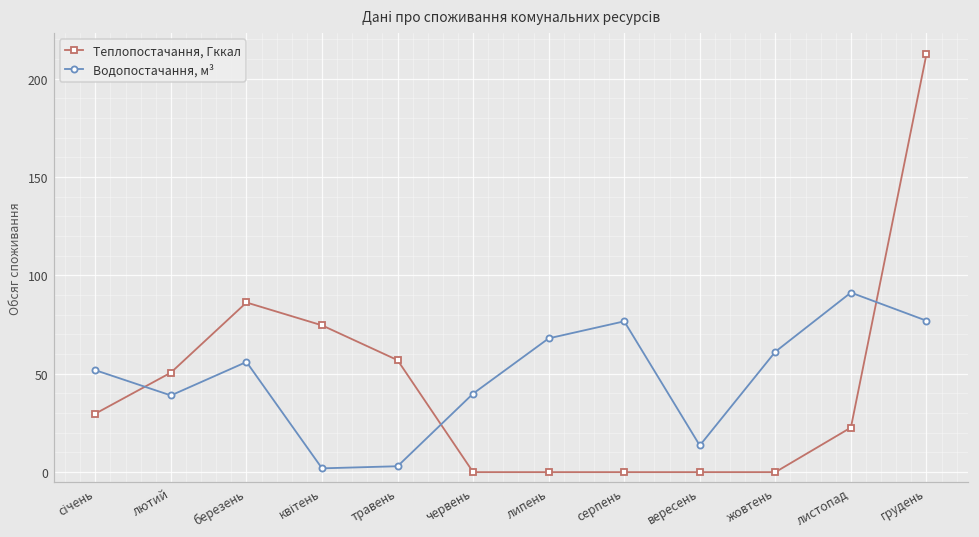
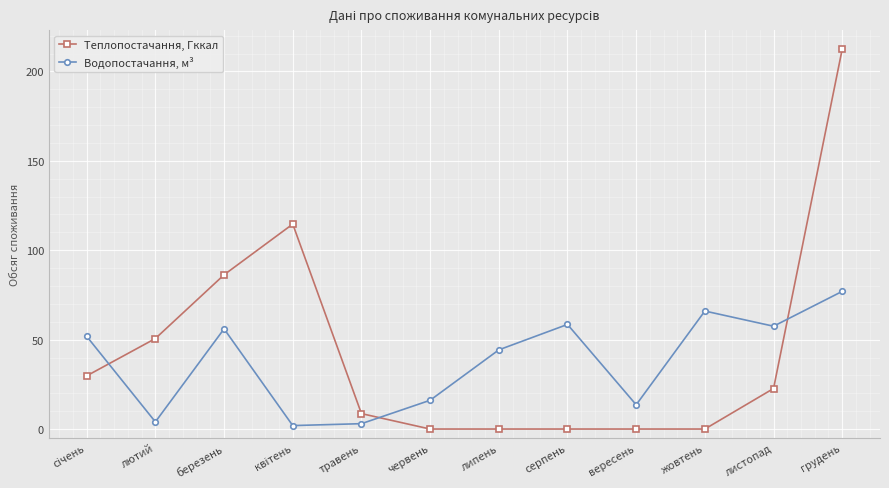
Водопостачання, м³, лютий: 39 -> 4
Теплопостачання, Гккал, квітень: 75 -> 115
Теплопостачання, Гккал, травень: 57 -> 9
Водопостачання, м³, червень: 40 -> 16
Водопостачання, м³, липень: 68 -> 44
Водопостачання, м³, серпень: 77 -> 59
Водопостачання, м³, жовтень: 61 -> 66
Водопостачання, м³, листопад: 91 -> 58
